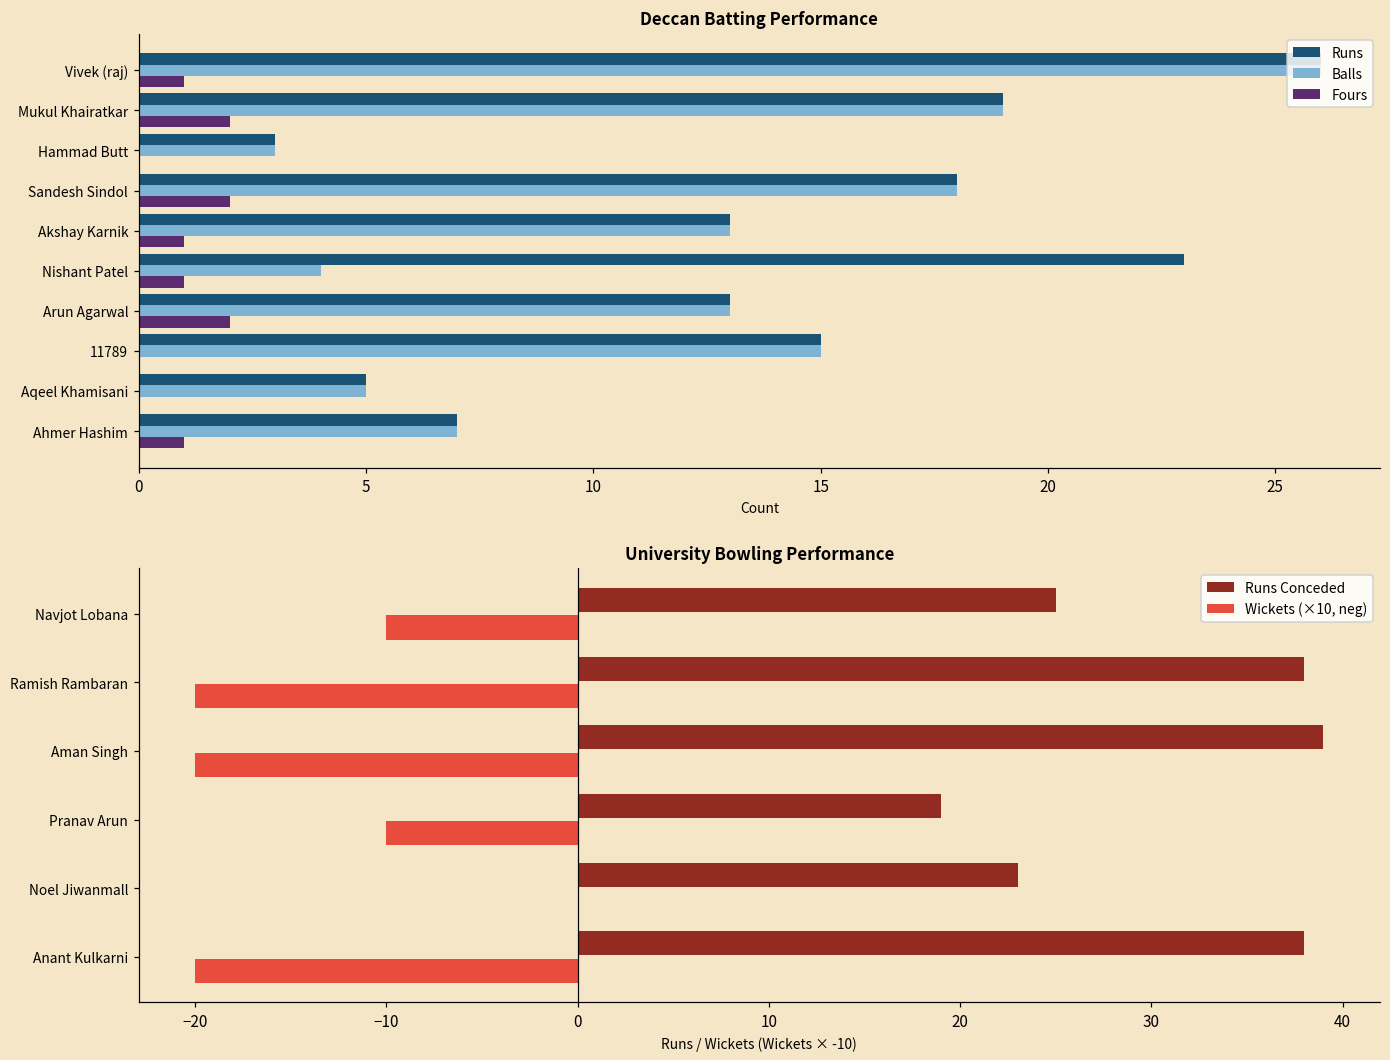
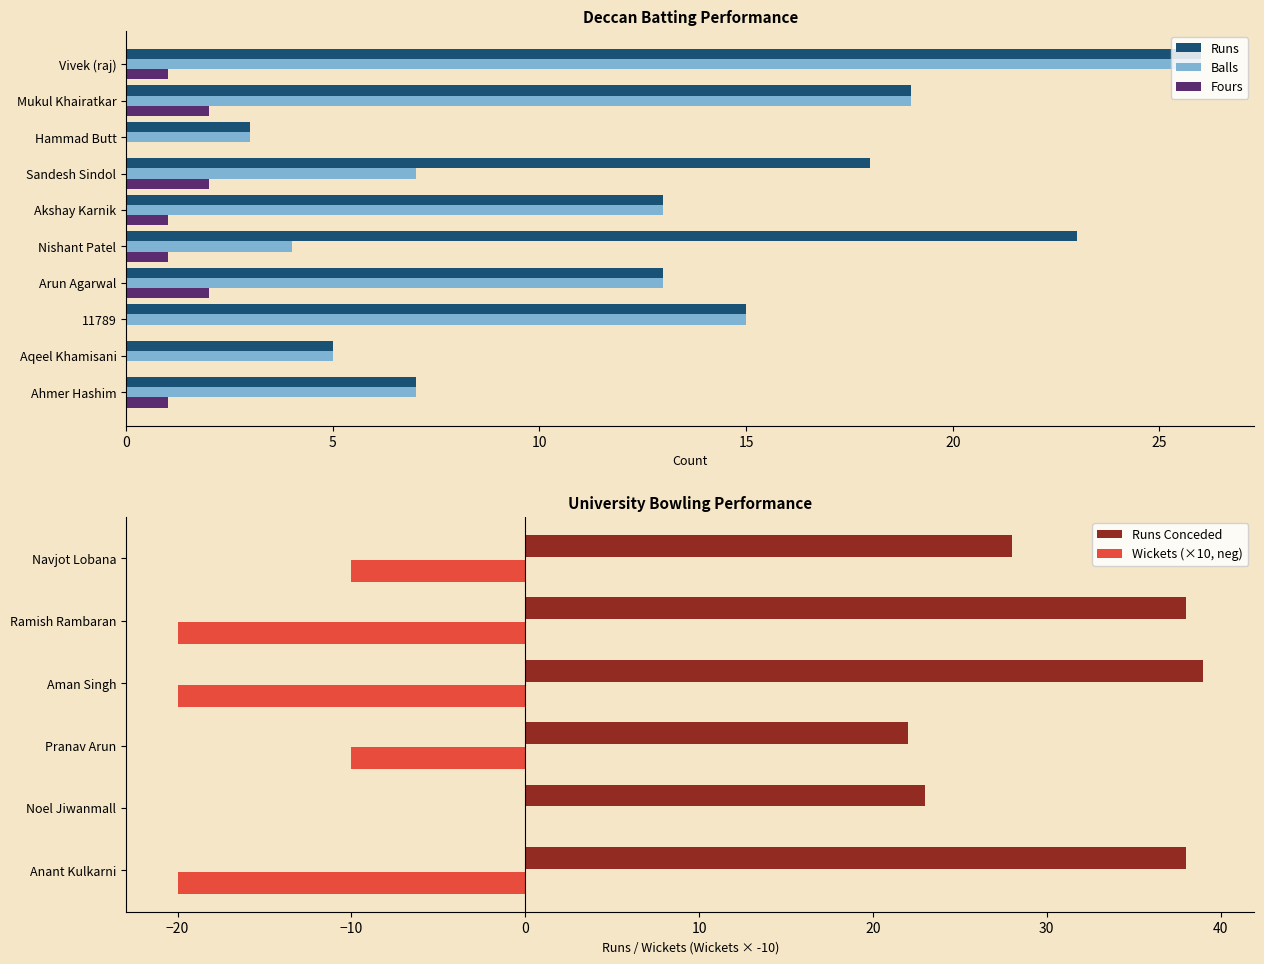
Deccan Batting Performance, Balls, Sandesh Sindol: 18 -> 7
University Bowling Performance, Runs Conceded, Navjot Lobana: 25 -> 28
University Bowling Performance, Runs Conceded, Pranav Arun: 19 -> 22
